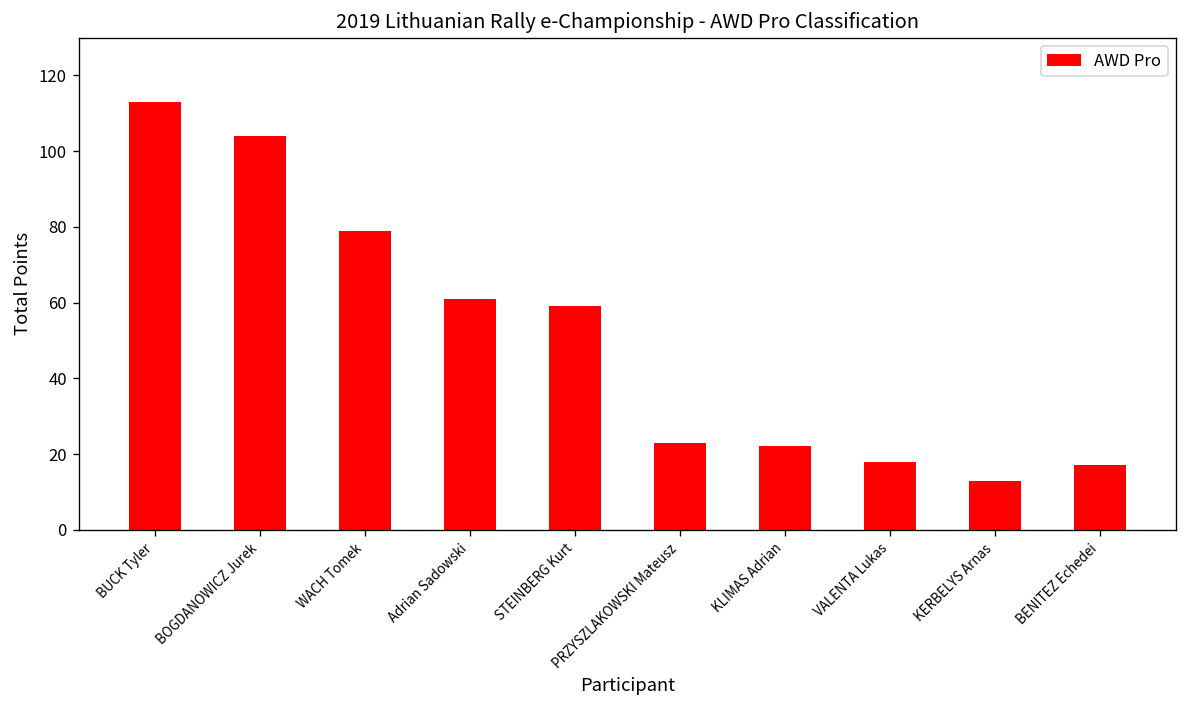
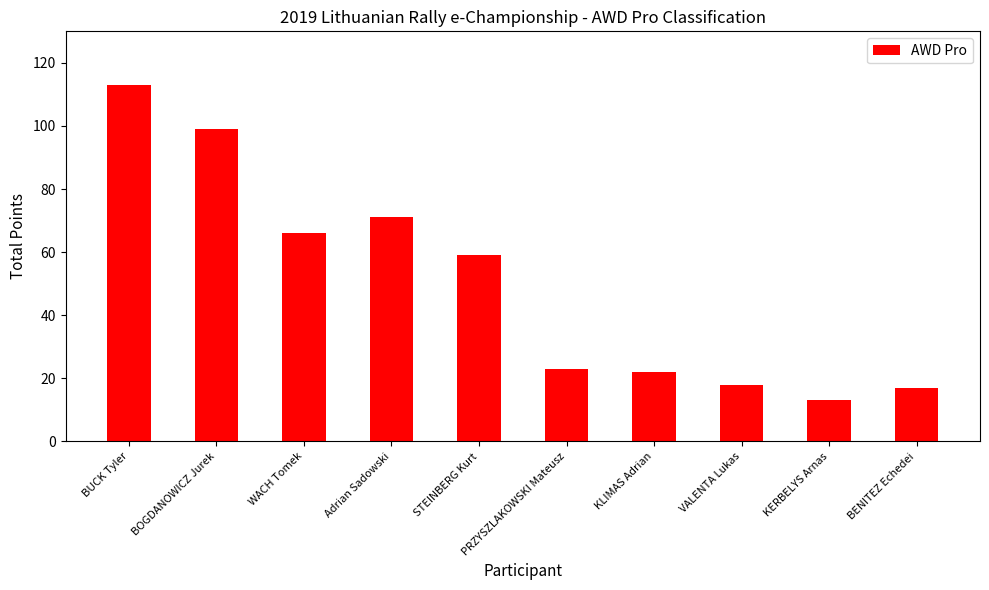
BOGDANOWICZ Jurek: 104 -> 99
WACH Tomek: 79 -> 66
Adrian Sadowski: 61 -> 71
